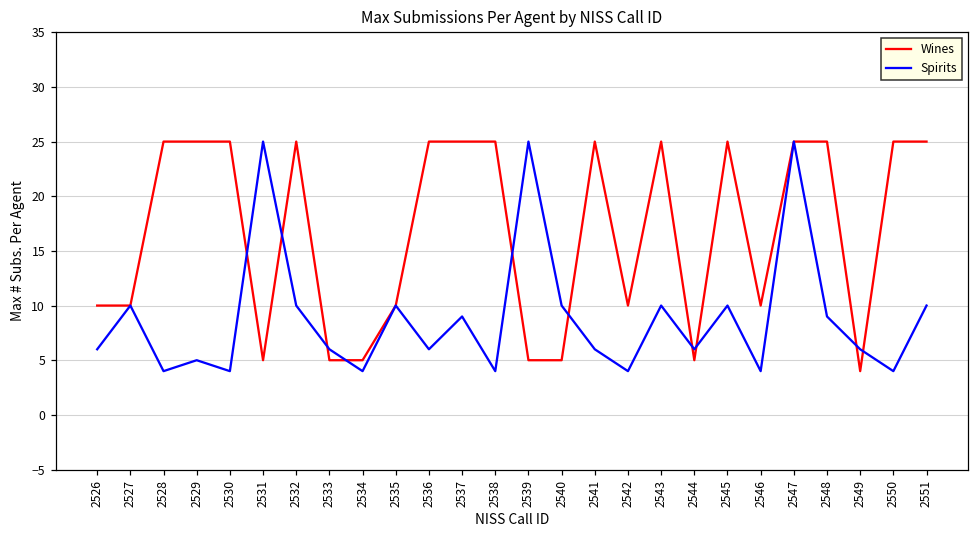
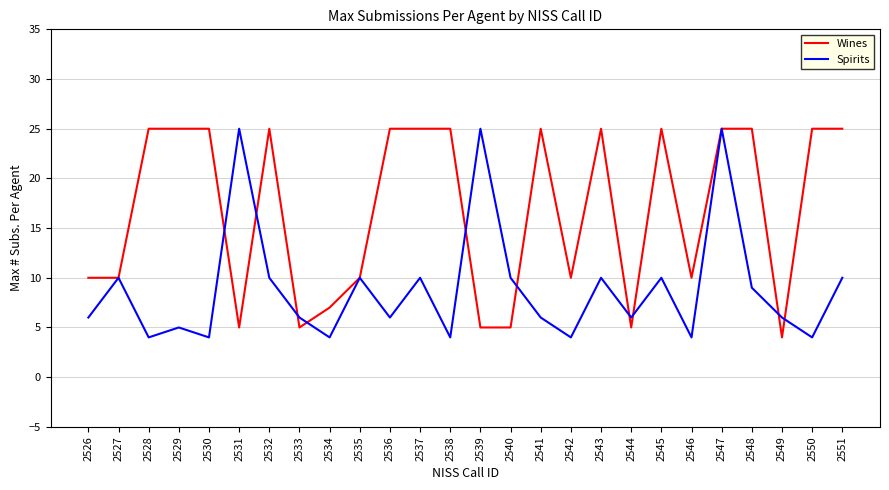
Wines, 2534: 5 -> 7
Spirits, 2537: 9 -> 10
